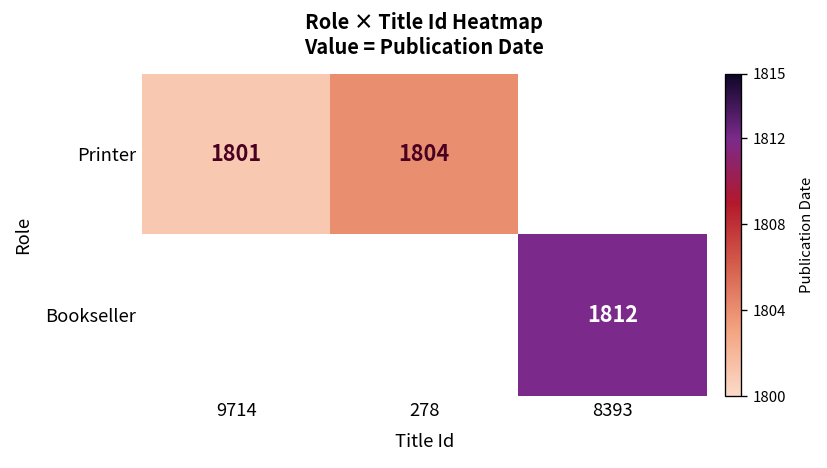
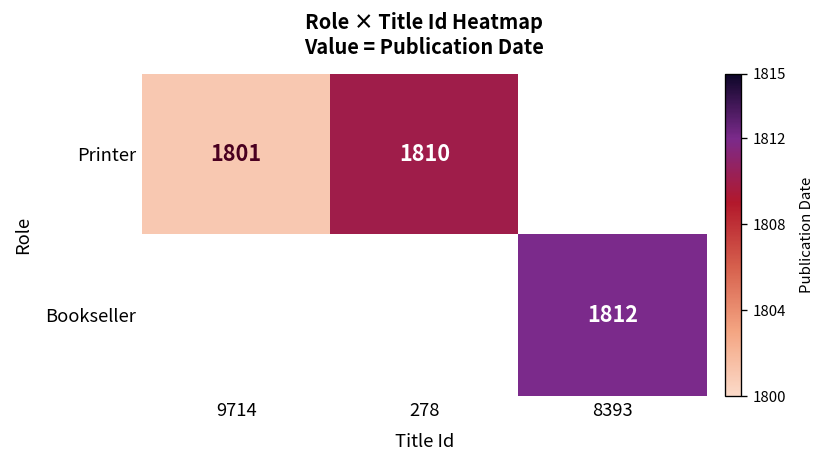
Printer, 278: 1804 -> 1810
